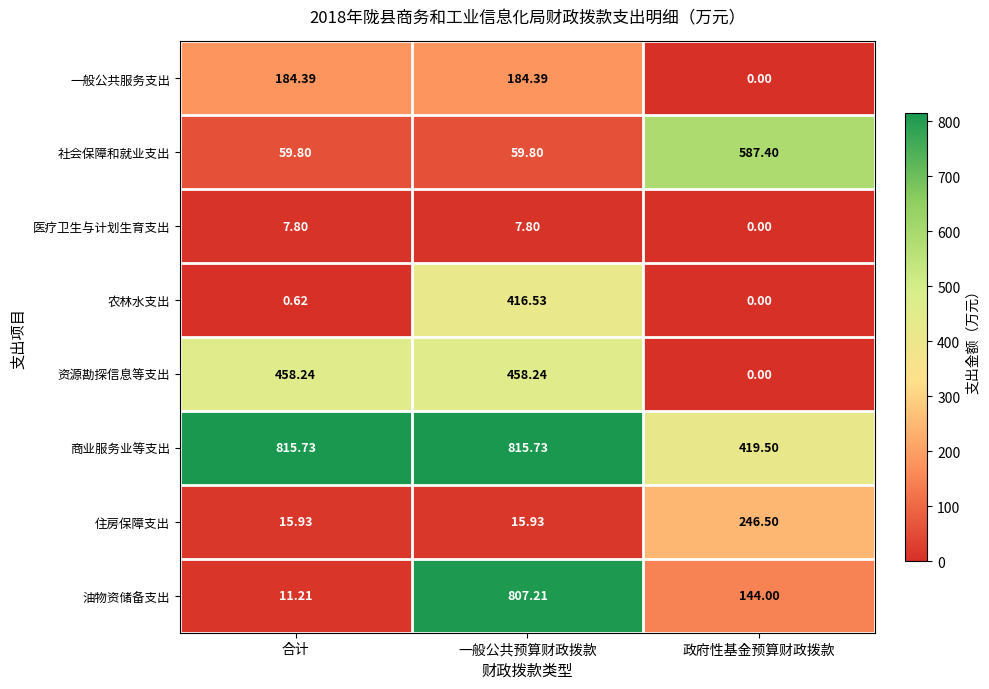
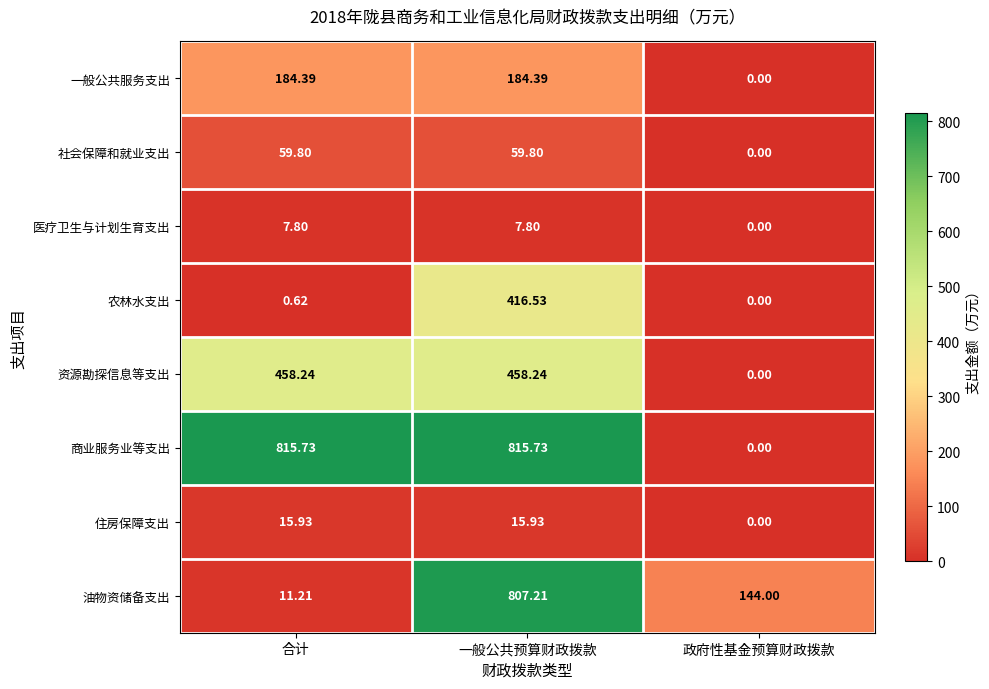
社会保障和就业支出, 政府性基金预算财政拨款: 587.40 -> 0.00
商业服务业等支出, 政府性基金预算财政拨款: 419.50 -> 0.00
住房保障支出, 政府性基金预算财政拨款: 246.50 -> 0.00
